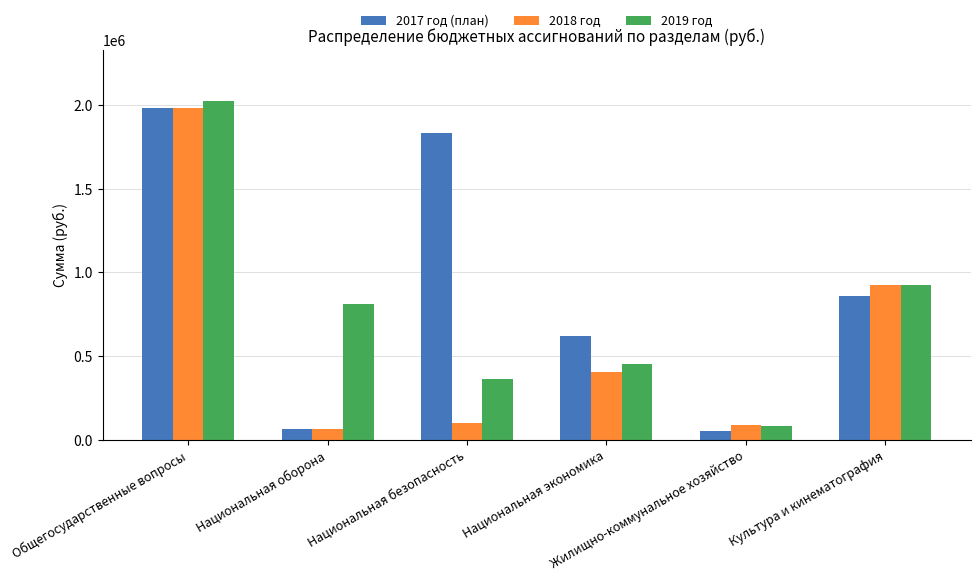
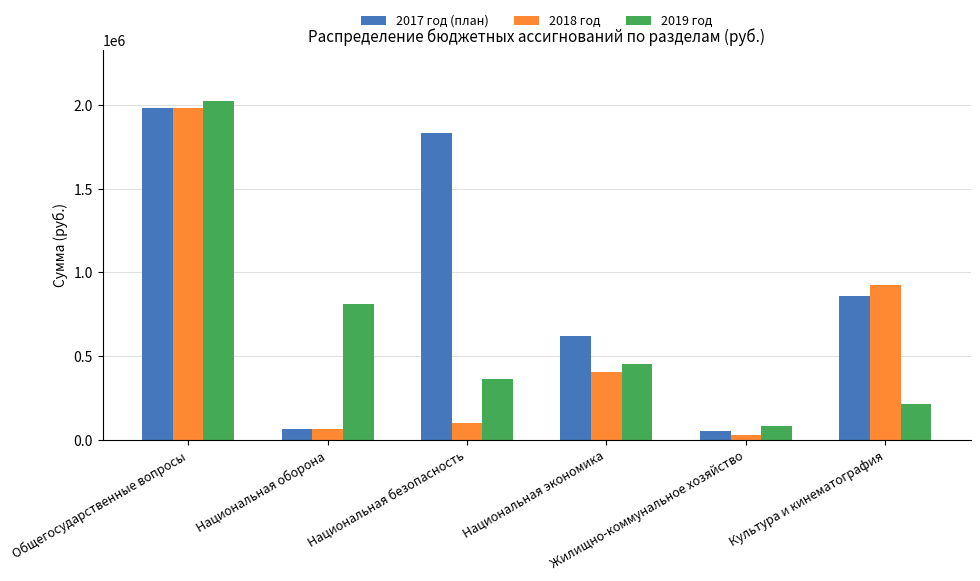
2018 год, Жилищно-коммунальное хозяйство: 90000 -> 30000
2019 год, Культура и кинематография: 930000 -> 210000
